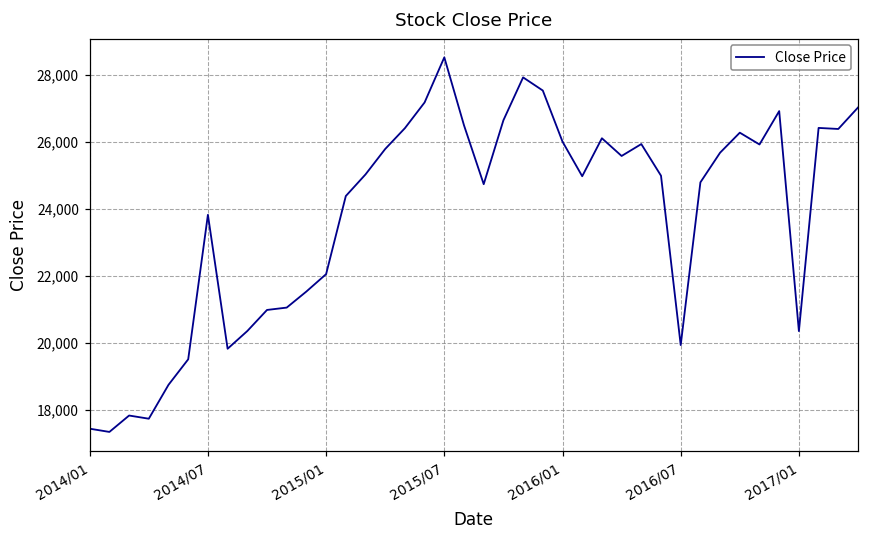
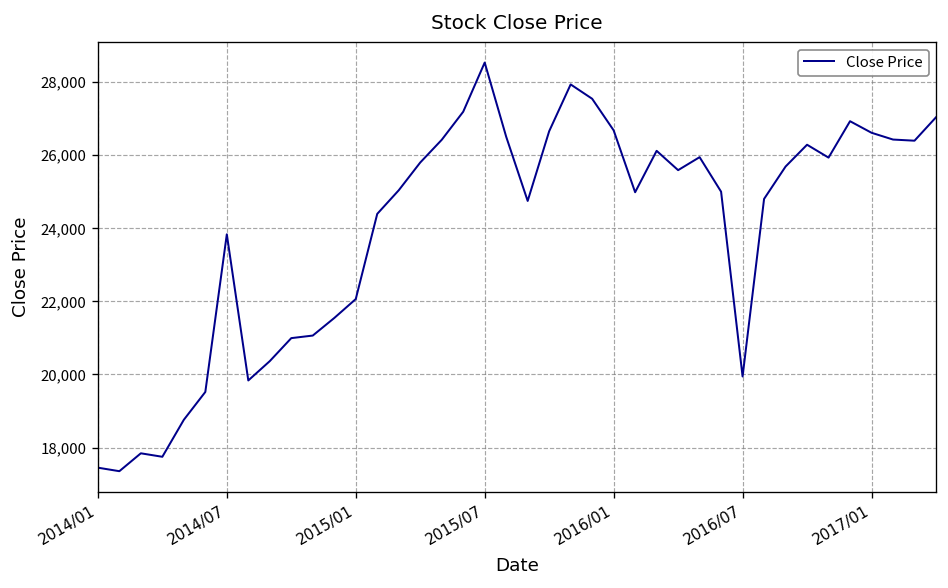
2016/01: 26,000 -> 26,700
2017/01: 20,400 -> 26,600
